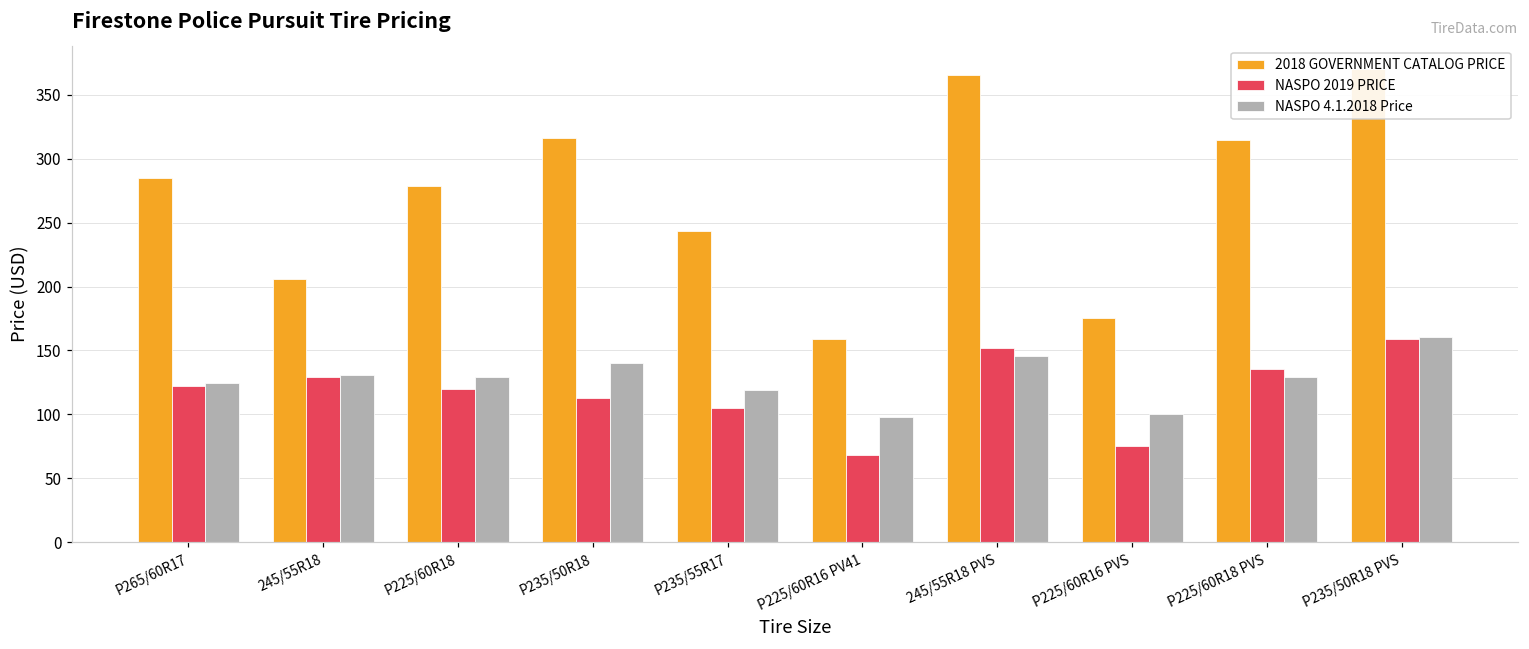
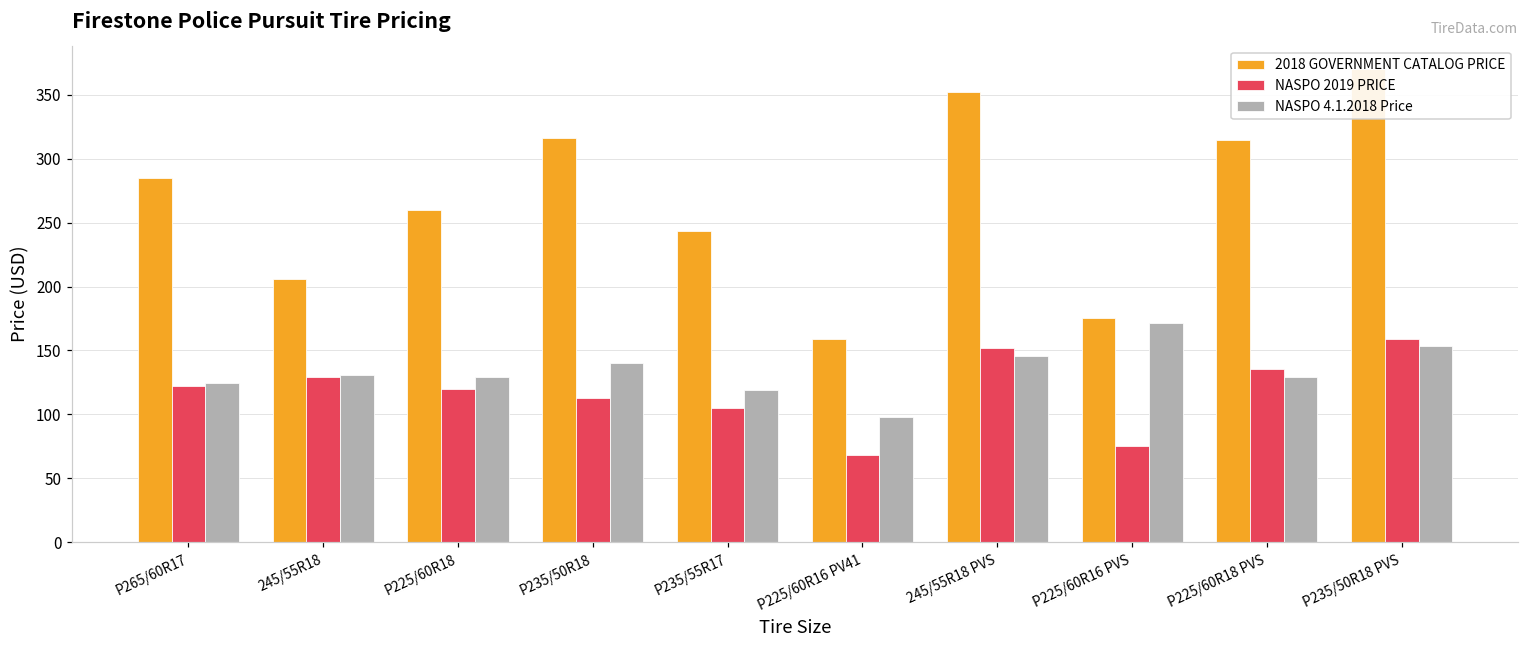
2018 GOVERNMENT CATALOG PRICE, P225/60R18: 279 -> 260
2018 GOVERNMENT CATALOG PRICE, 245/55R18 PVS: 366 -> 352
NASPO 4.1.2018 Price, P225/60R16 PVS: 100 -> 172
NASPO 4.1.2018 Price, P235/50R18 PVS: 161 -> 153
